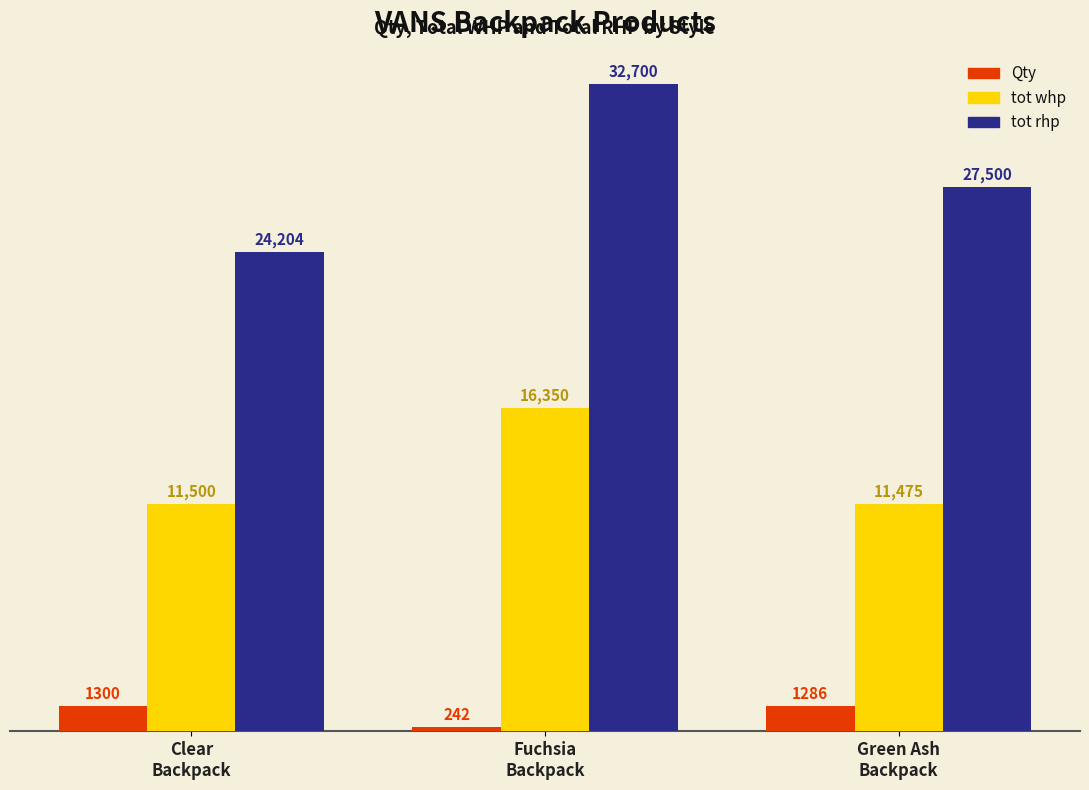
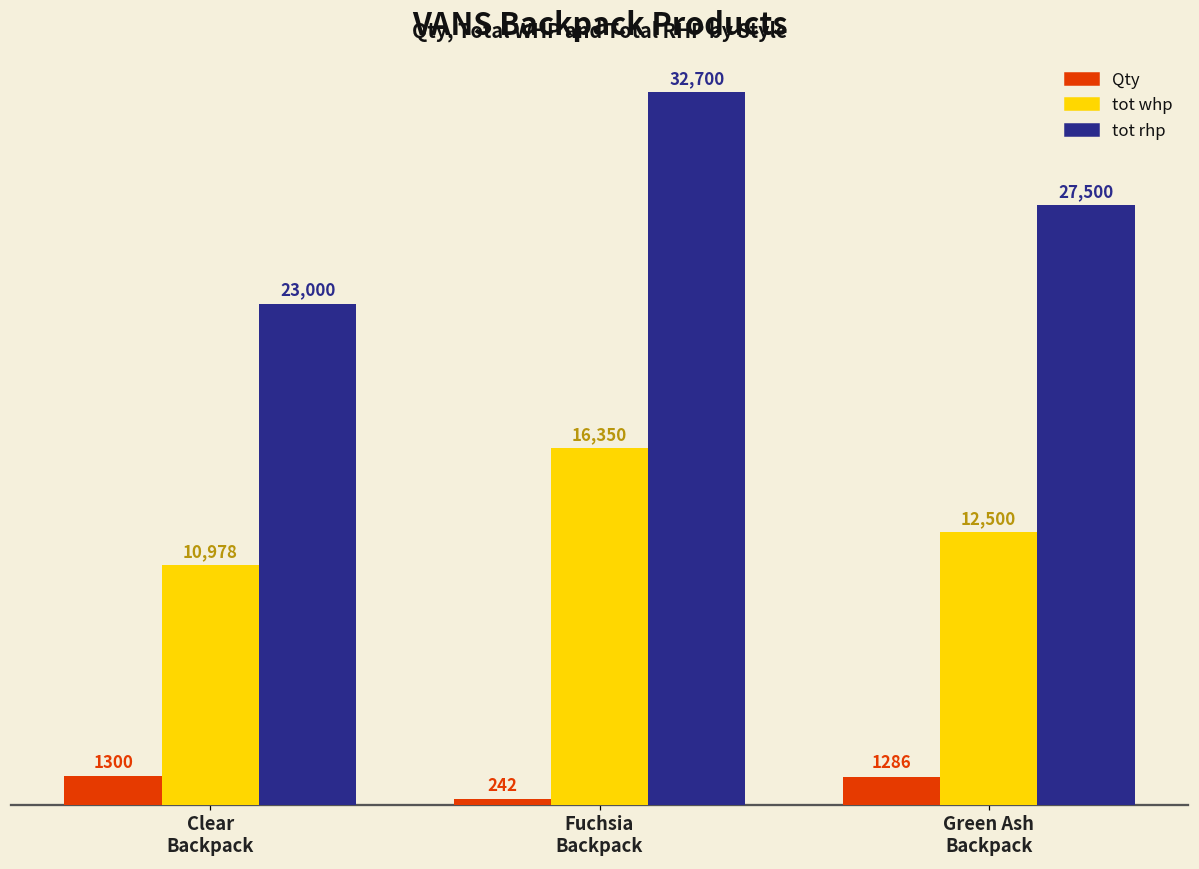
tot whp, Clear Backpack: 11,500 -> 10,978
tot rhp, Clear Backpack: 24,204 -> 23,000
tot whp, Green Ash Backpack: 11,475 -> 12,500
